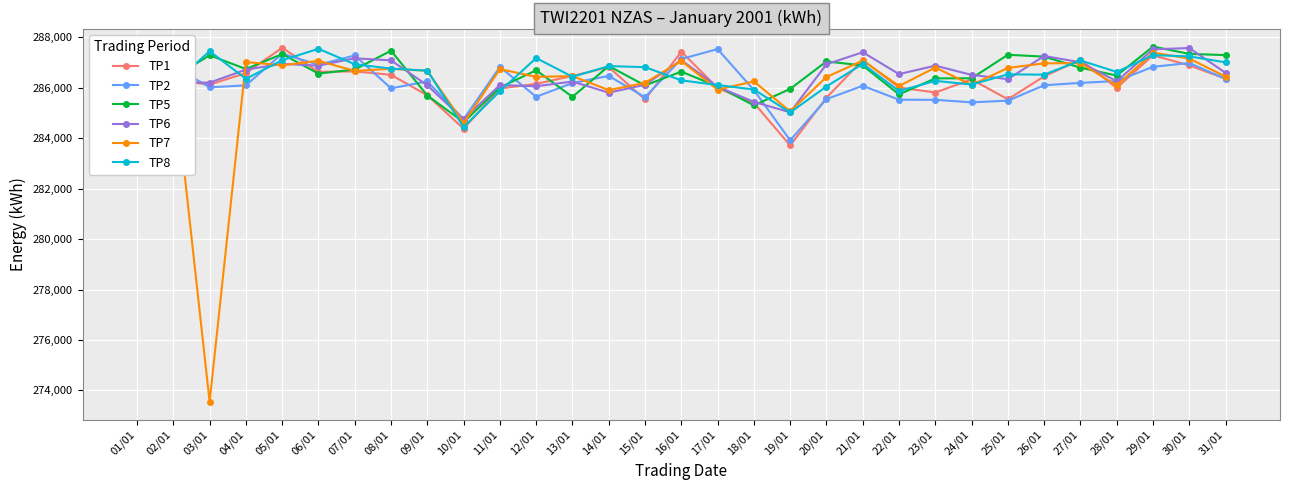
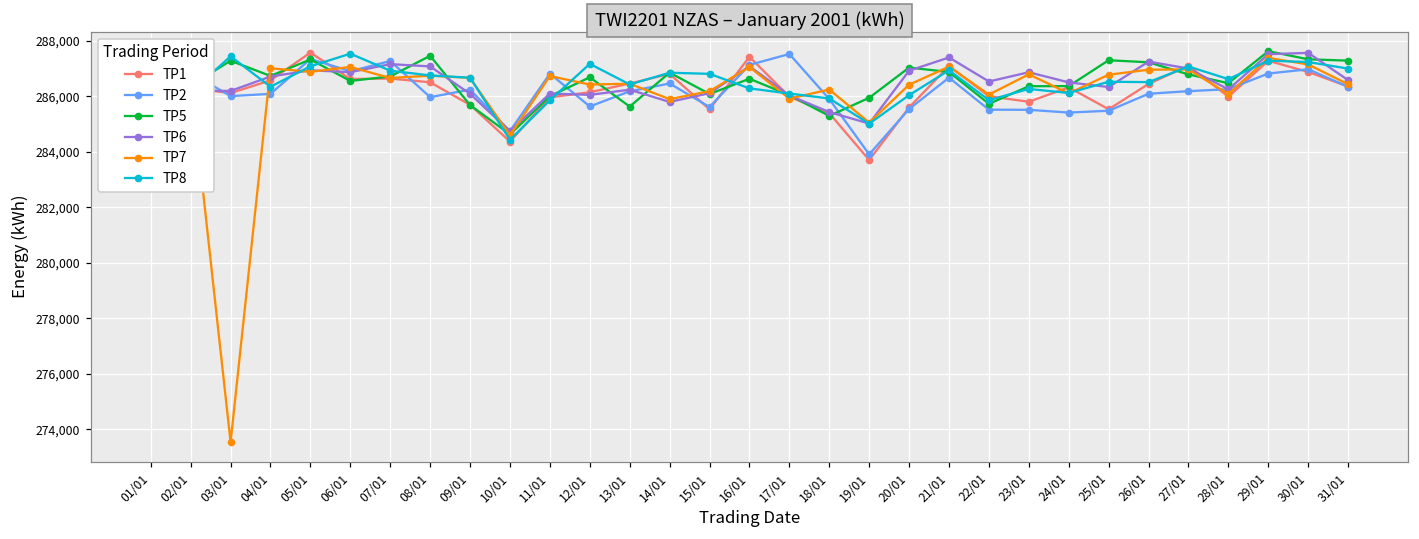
TP2, 21/01: 286,100 -> 286,700
